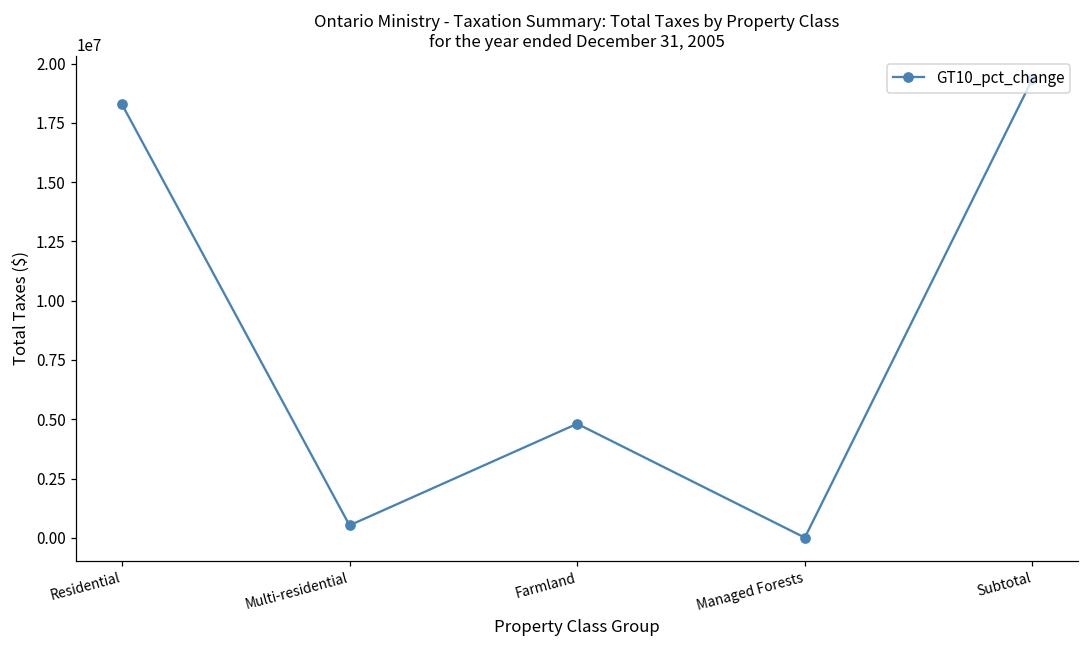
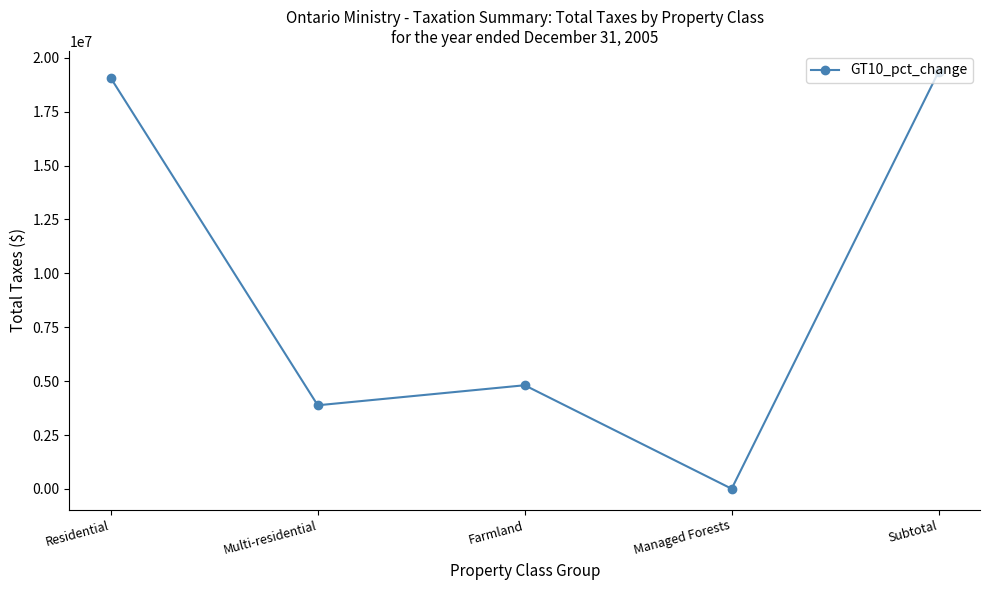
Residential: 18300000 -> 19100000
Multi-residential: 500000 -> 3900000
